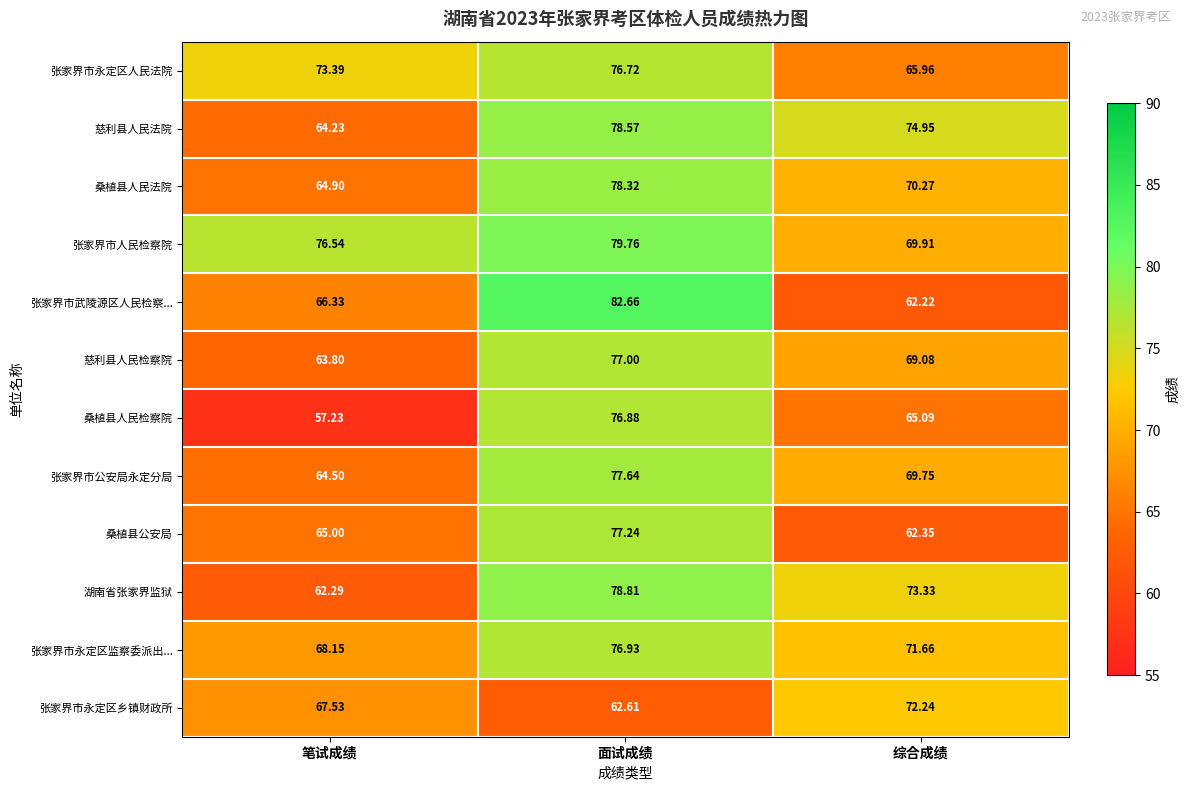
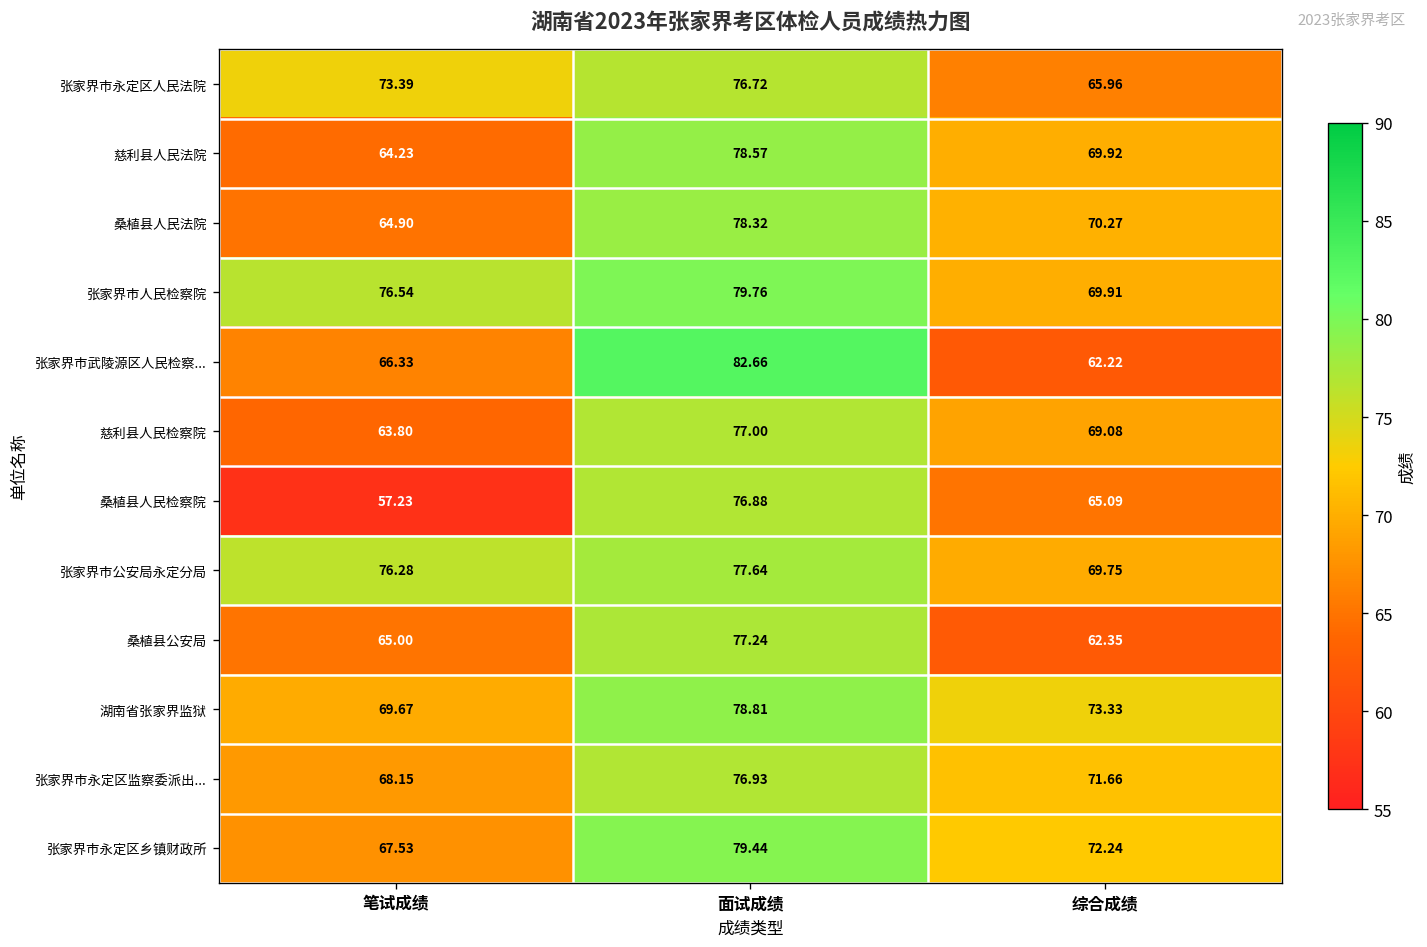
慈利县人民法院, 综合成绩: 74.95 -> 69.92
张家界市公安局永定分局, 笔试成绩: 64.50 -> 76.28
湖南省张家界监狱, 笔试成绩: 62.29 -> 69.67
张家界市永定区乡镇财政所, 面试成绩: 62.61 -> 79.44
